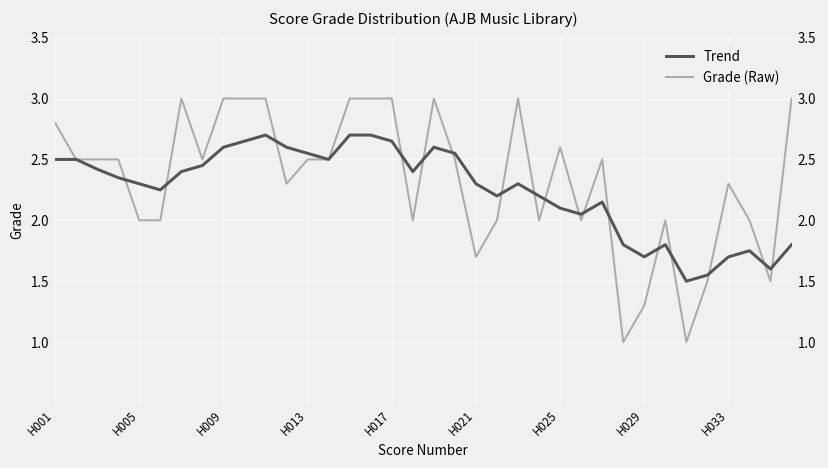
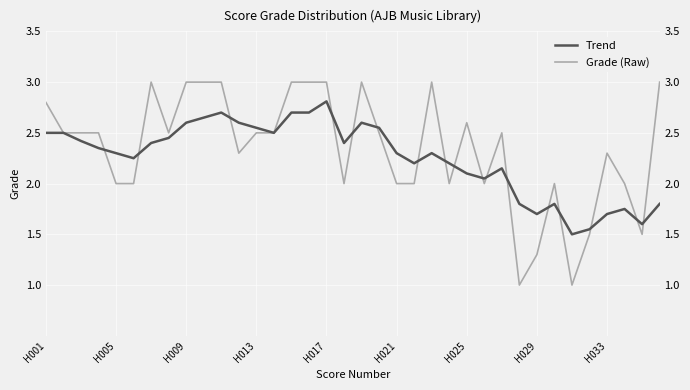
Trend, H017: 2.65 -> 2.81
Grade (Raw), H021: 1.7 -> 2.0
